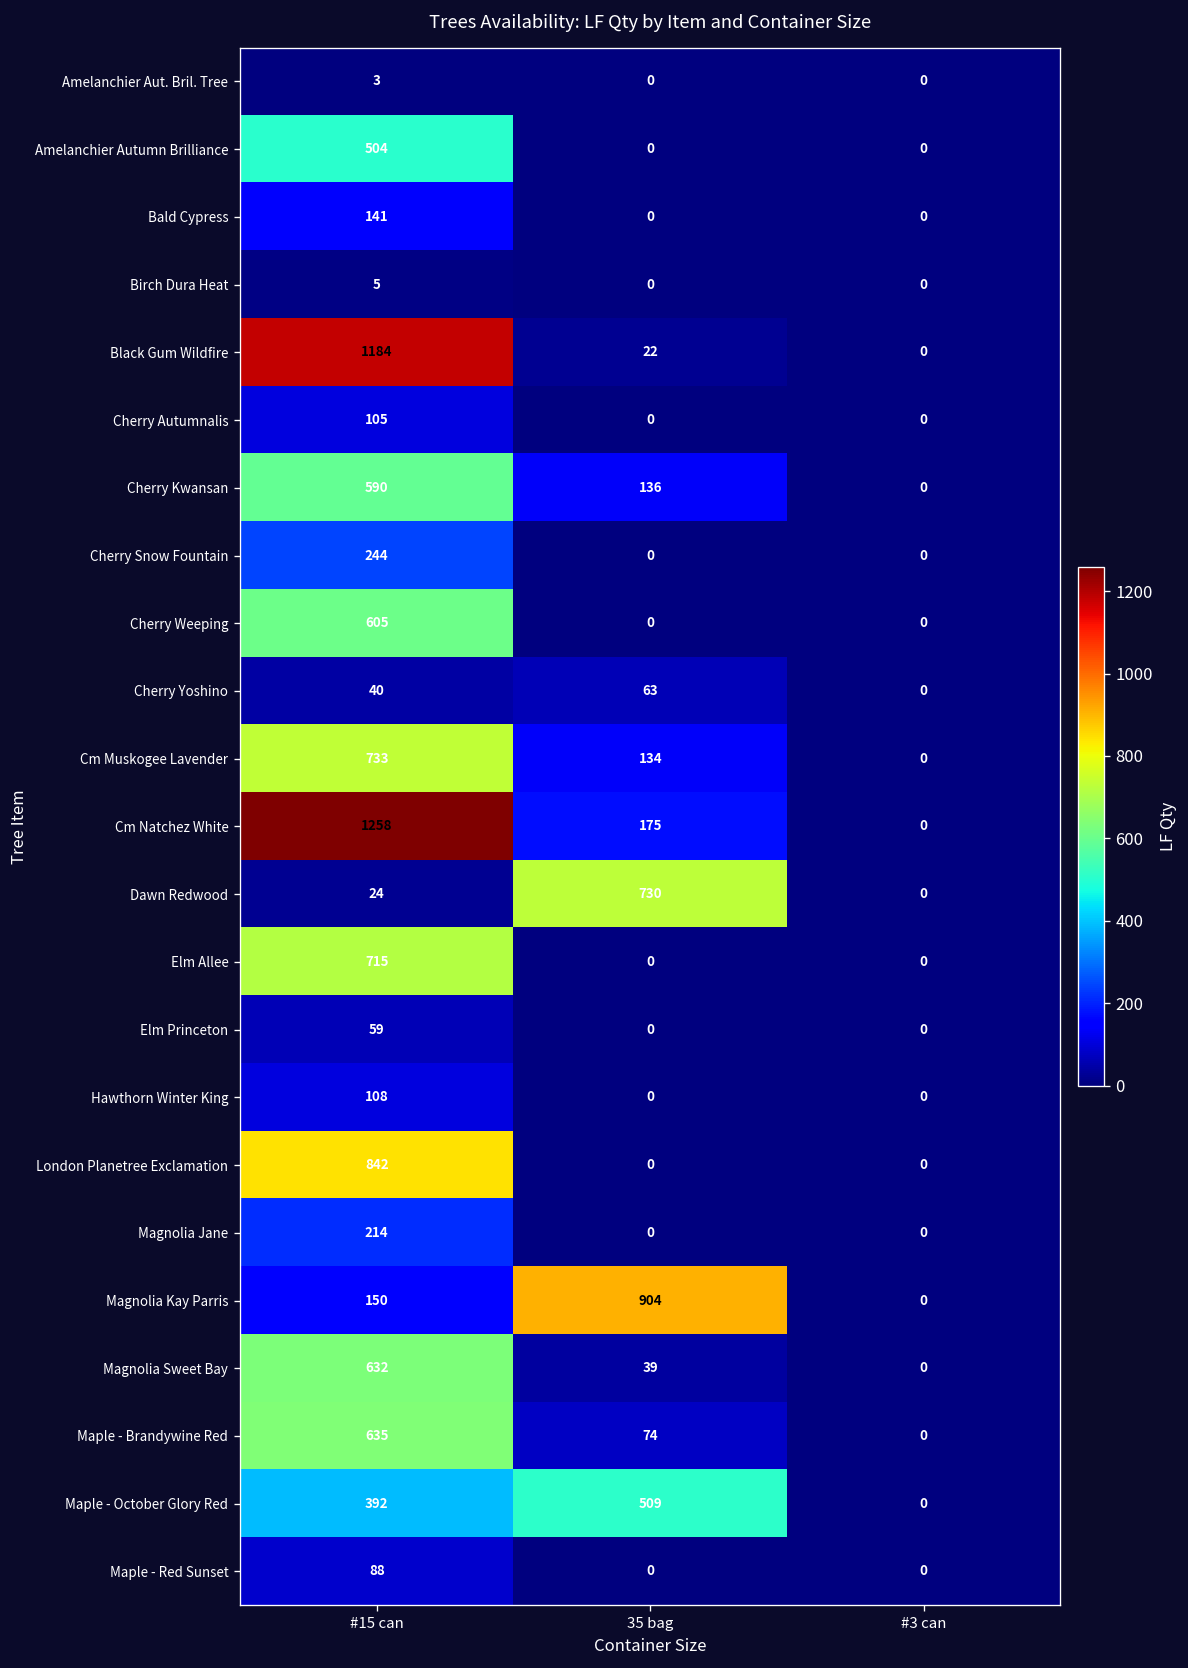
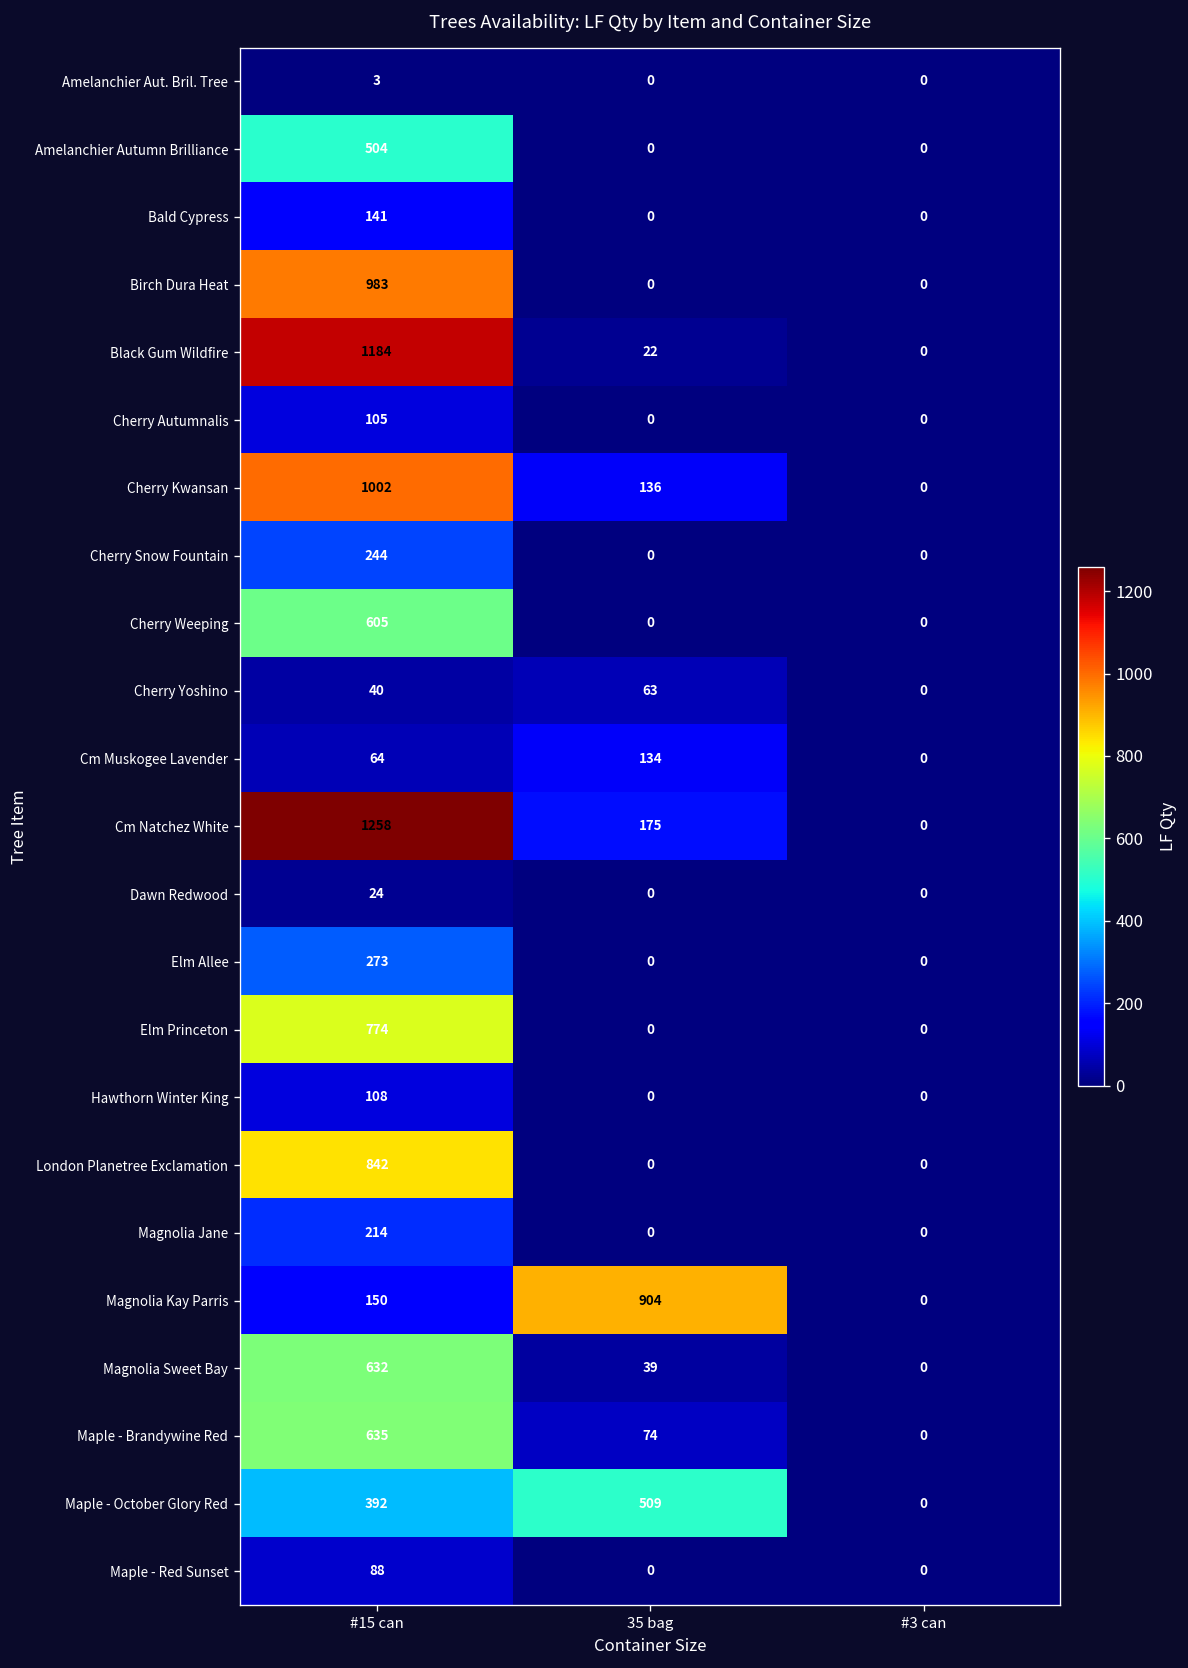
Birch Dura Heat, #15 can: 5 -> 983
Cherry Kwansan, #15 can: 590 -> 1002
Cm Muskogee Lavender, #15 can: 733 -> 64
Dawn Redwood, 35 bag: 730 -> 0
Elm Allee, #15 can: 715 -> 273
Elm Princeton, #15 can: 59 -> 774
